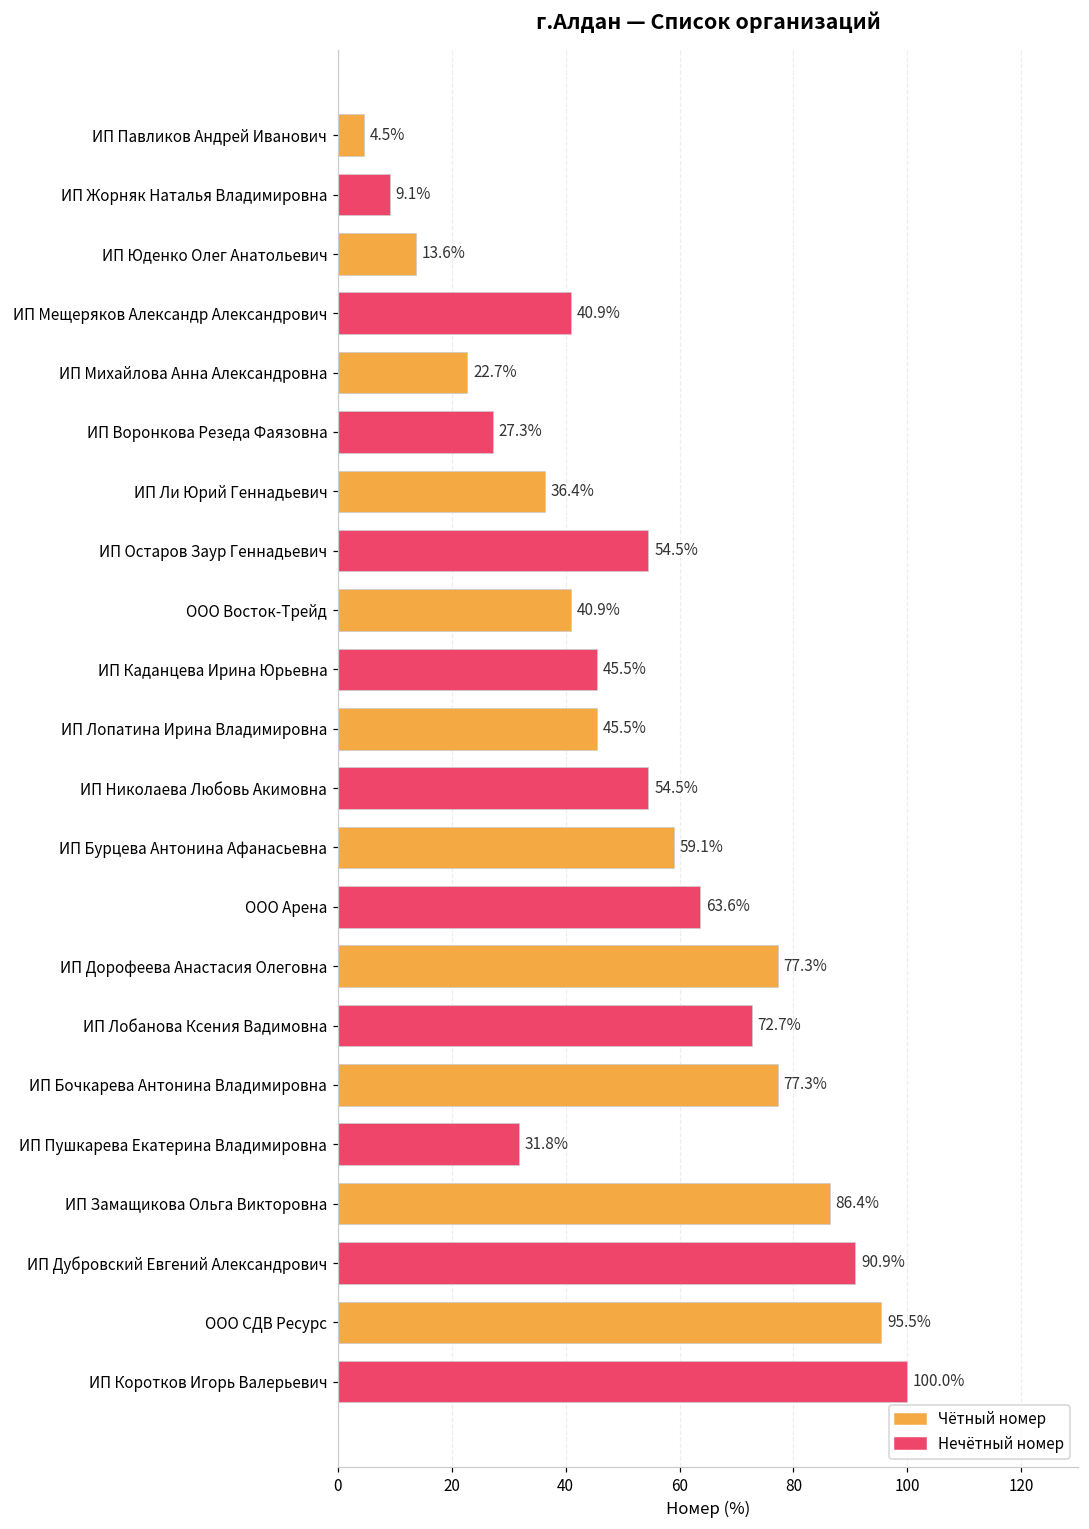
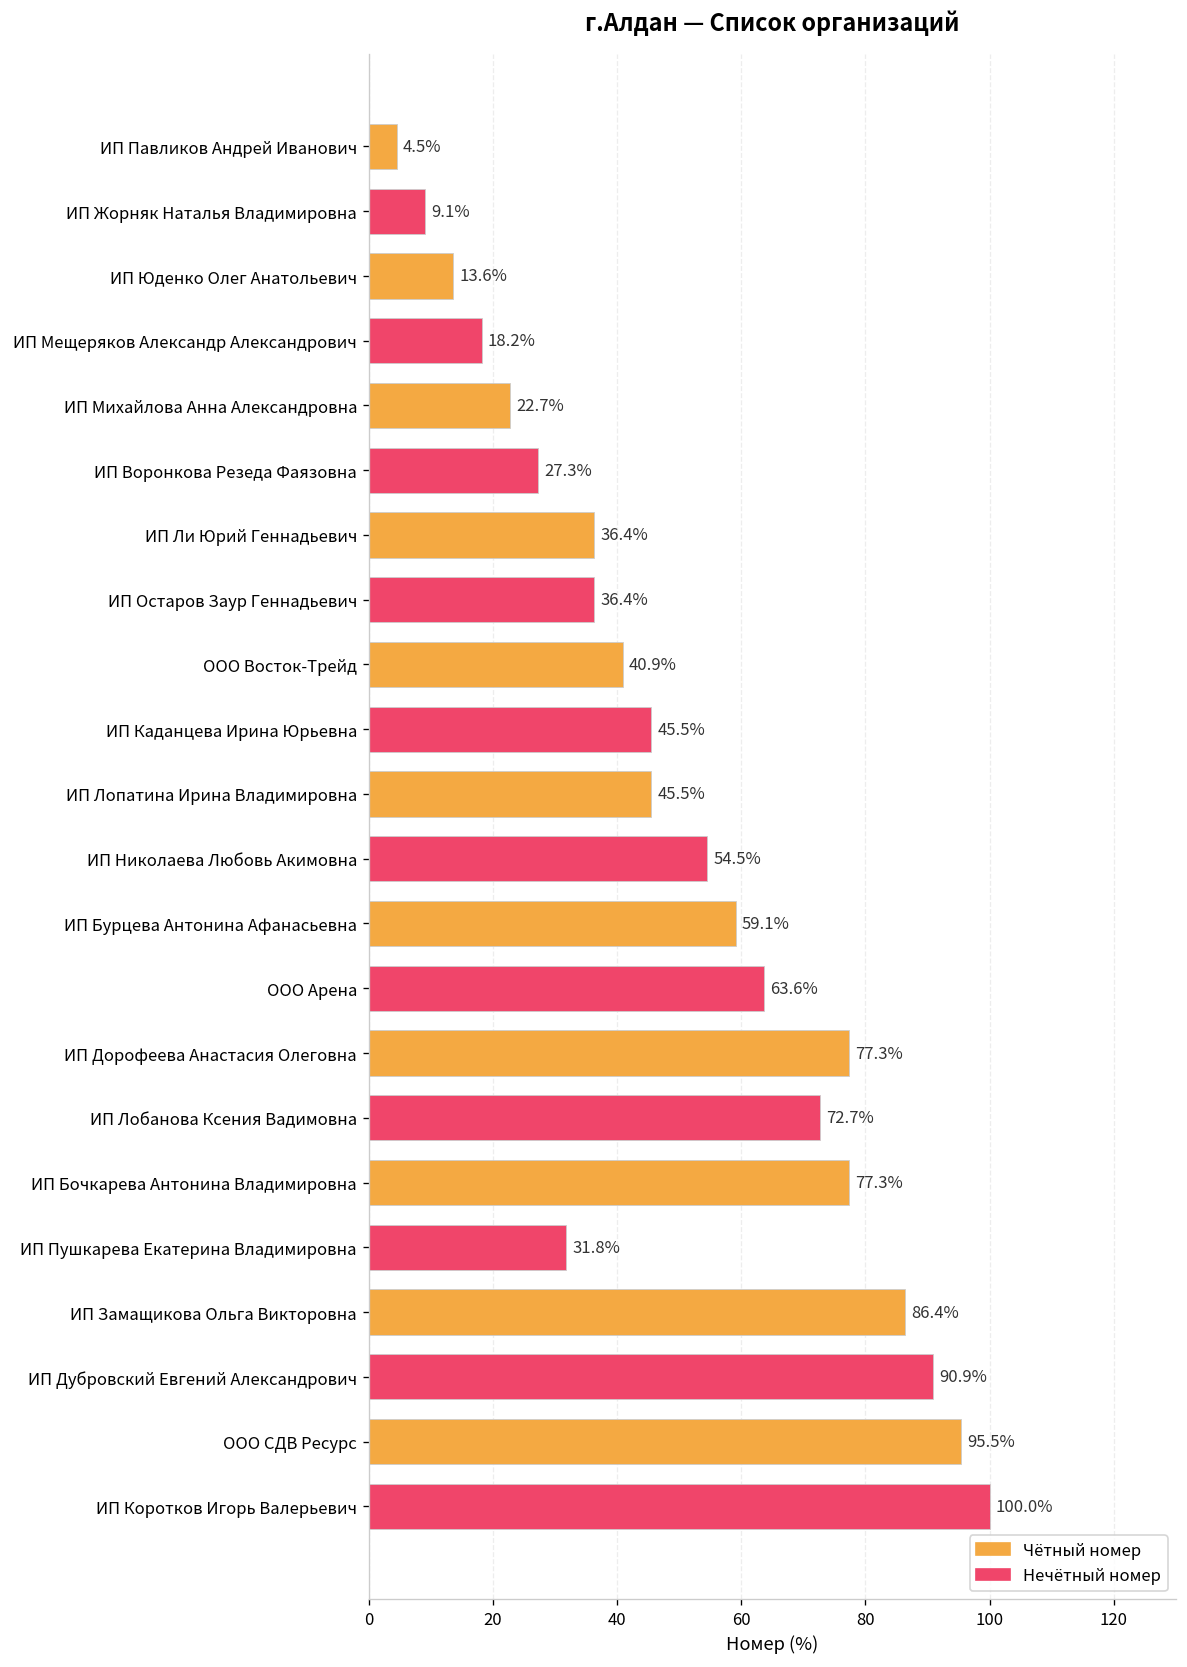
ИП Мещеряков Александр Александрович: 40.9% -> 18.2%
ИП Остаров Заур Геннадьевич: 54.5% -> 36.4%
